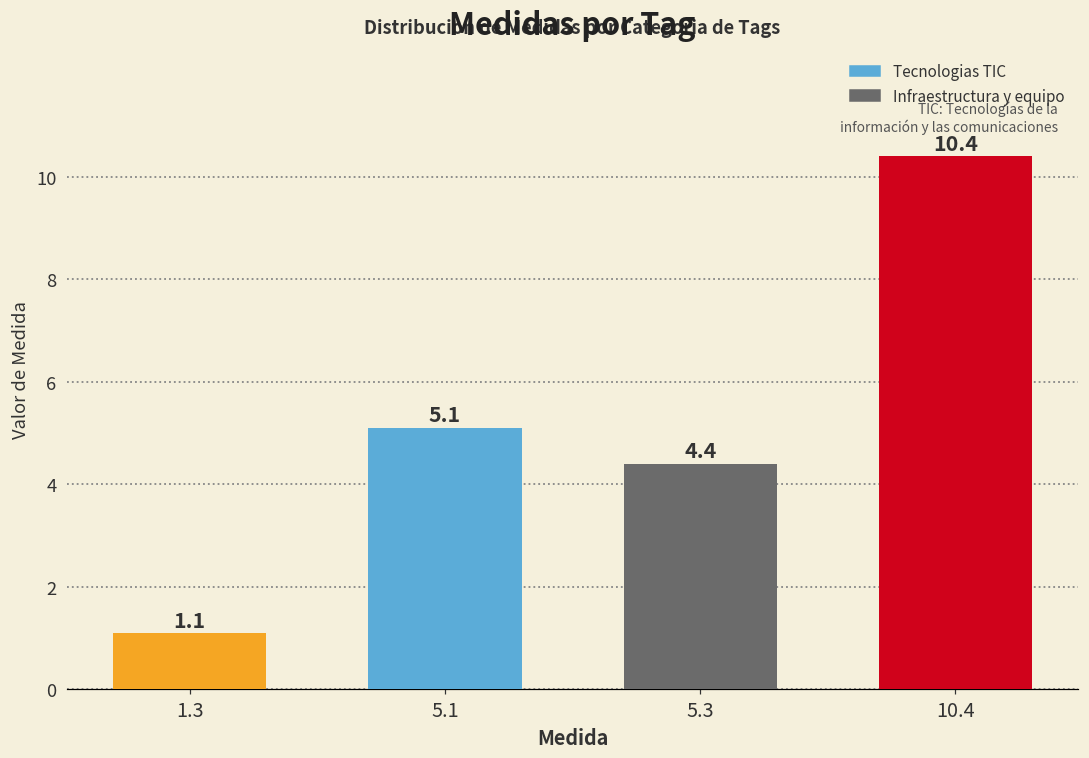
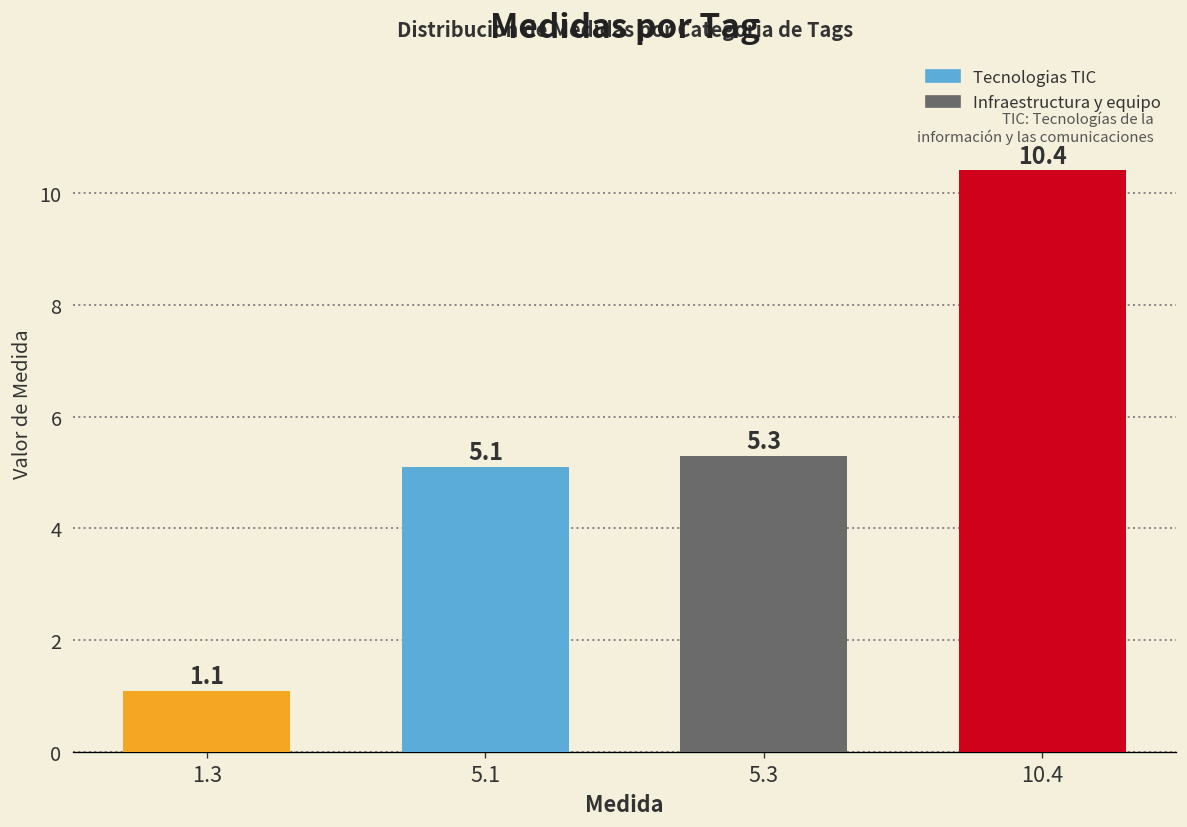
5.3: 4.4 -> 5.3
